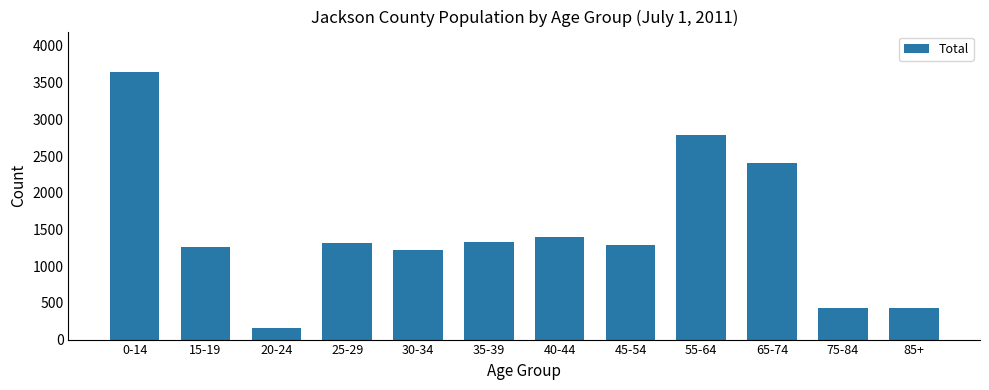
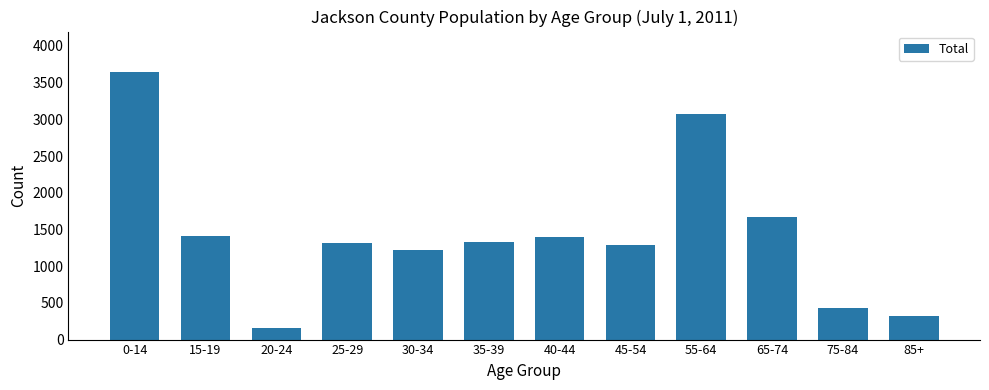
15-19: 1300 -> 1400
55-64: 2800 -> 3100
65-74: 2400 -> 1700
85+: 400 -> 300
